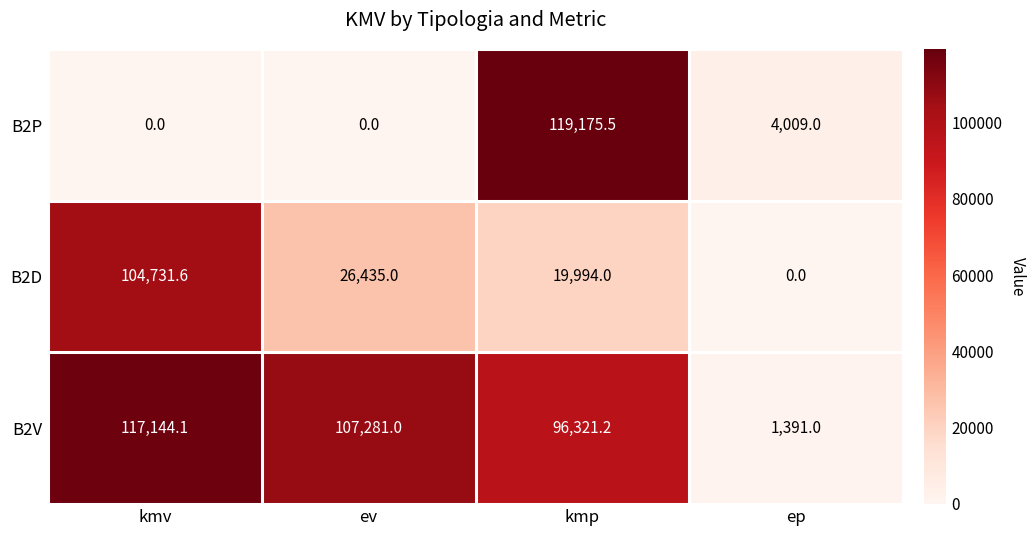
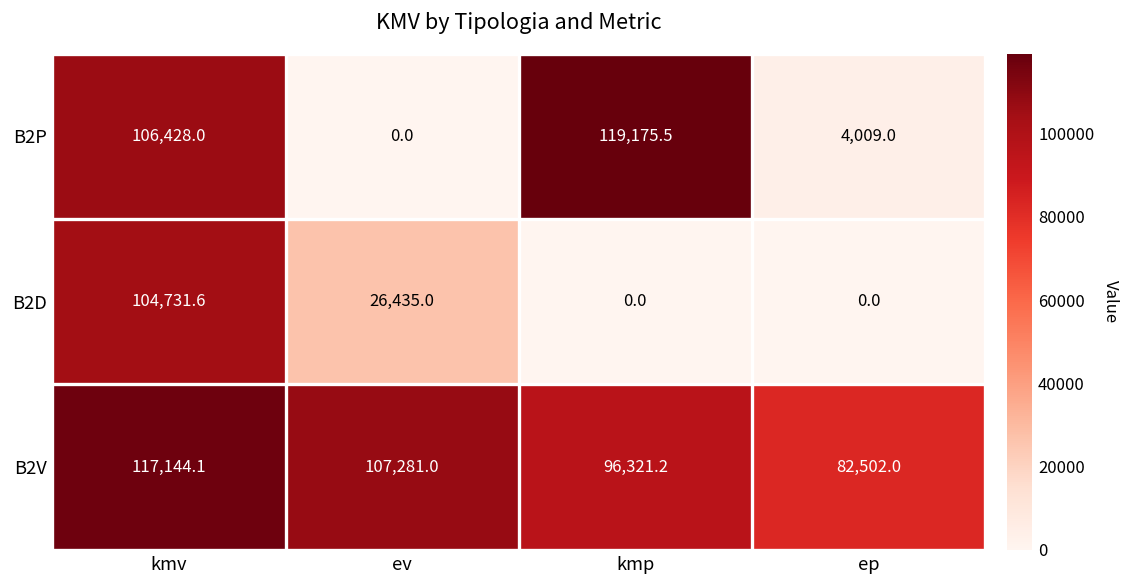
B2P, kmv: 0.0 -> 106,428.0
B2D, kmp: 19,994.0 -> 0.0
B2V, ep: 1,391.0 -> 82,502.0
